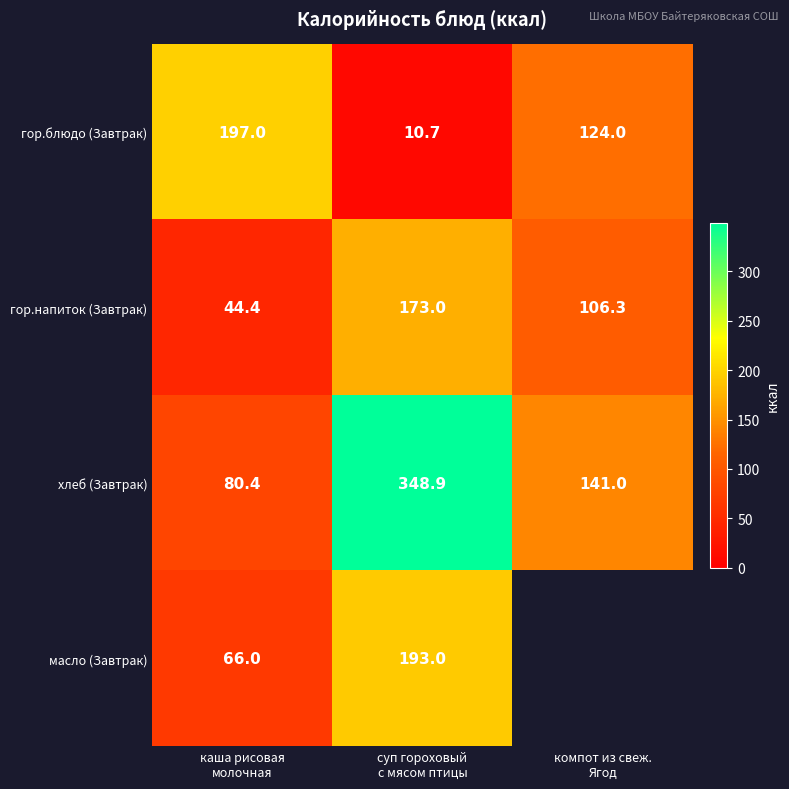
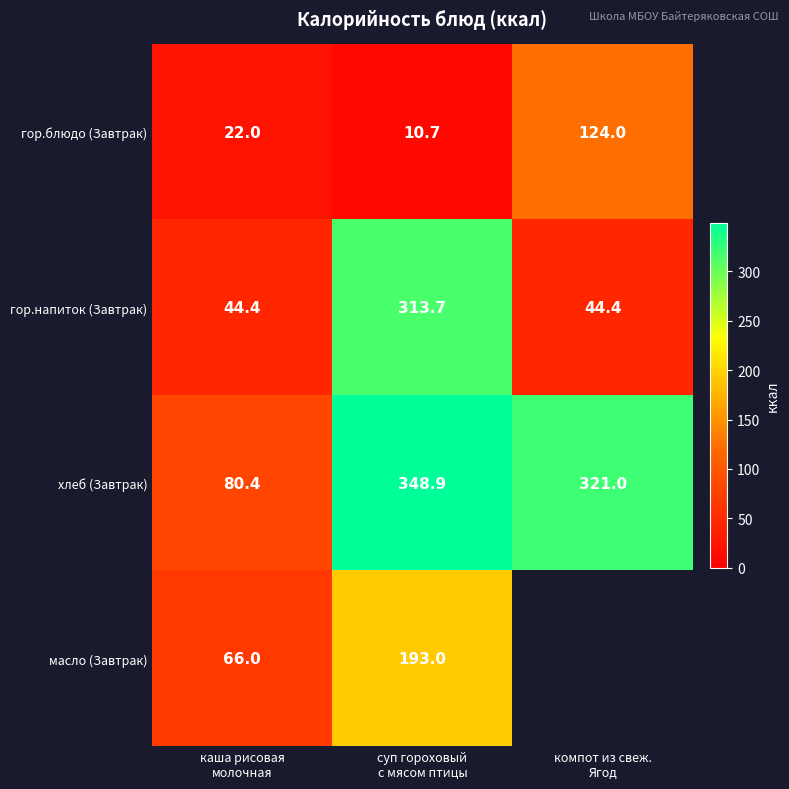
гор.блюдо (Завтрак), каша рисовая молочная: 197.0 -> 22.0
гор.напиток (Завтрак), суп гороховый с мясом птицы: 173.0 -> 313.7
гор.напиток (Завтрак), компот из свеж. Ягод: 106.3 -> 44.4
хлеб (Завтрак), компот из свеж. Ягод: 141.0 -> 321.0
